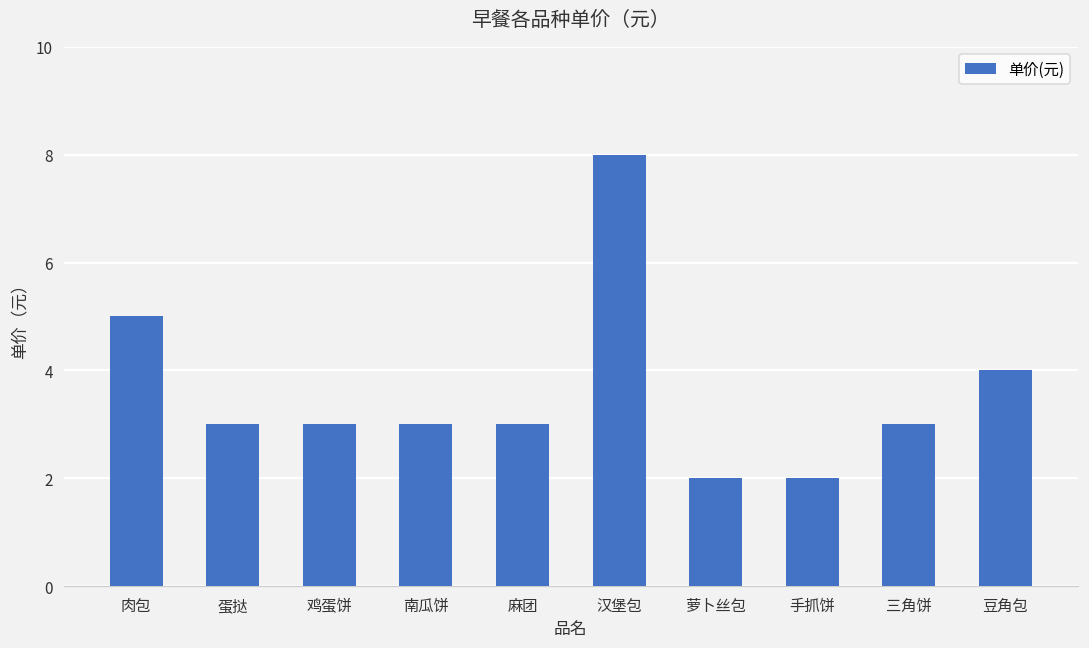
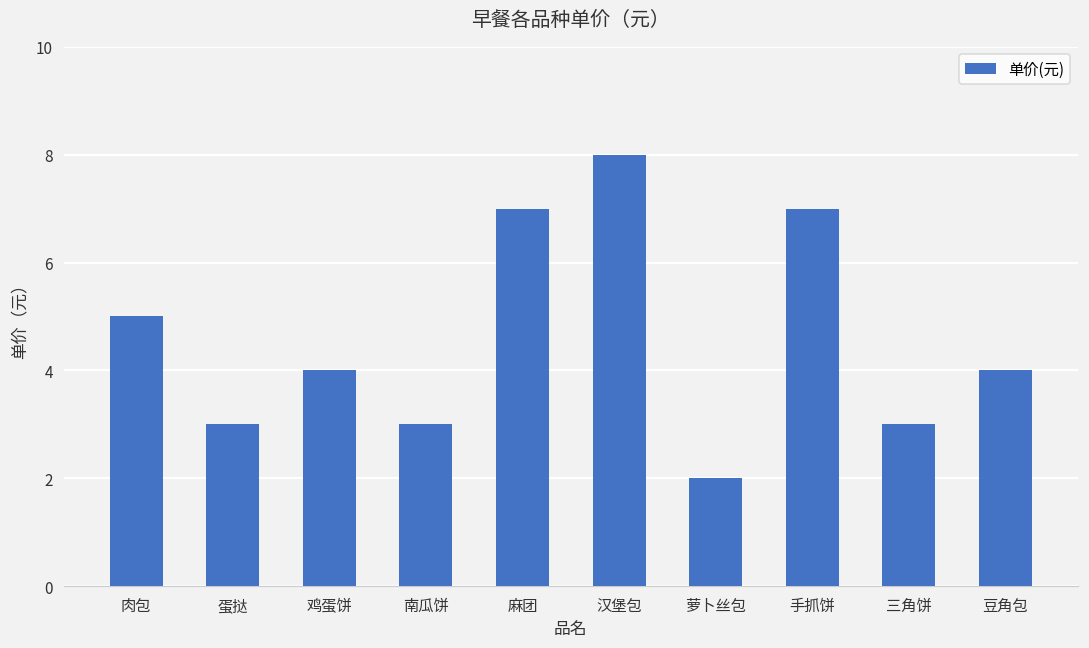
鸡蛋饼: 3 -> 4
麻团: 3 -> 7
手抓饼: 2 -> 7
